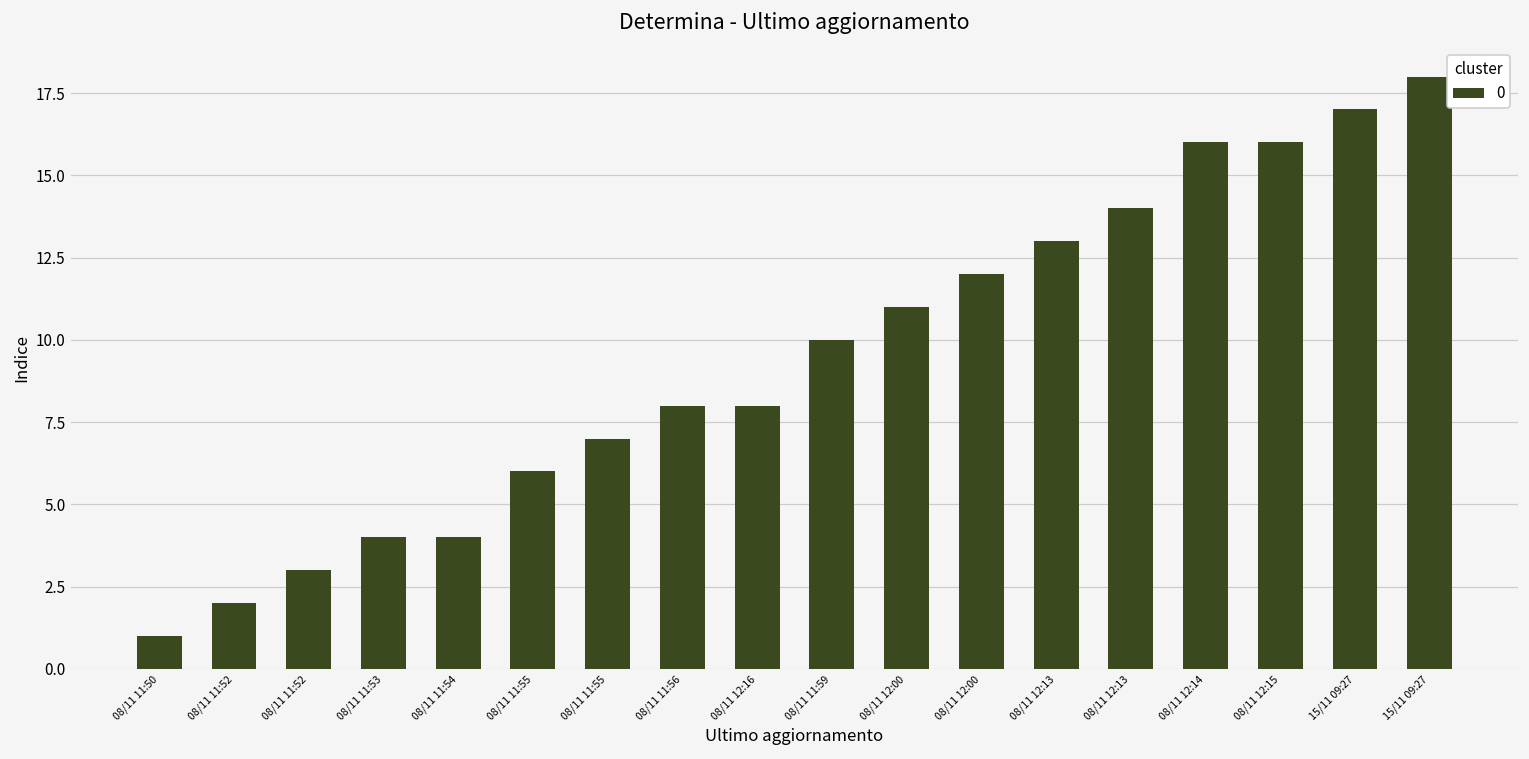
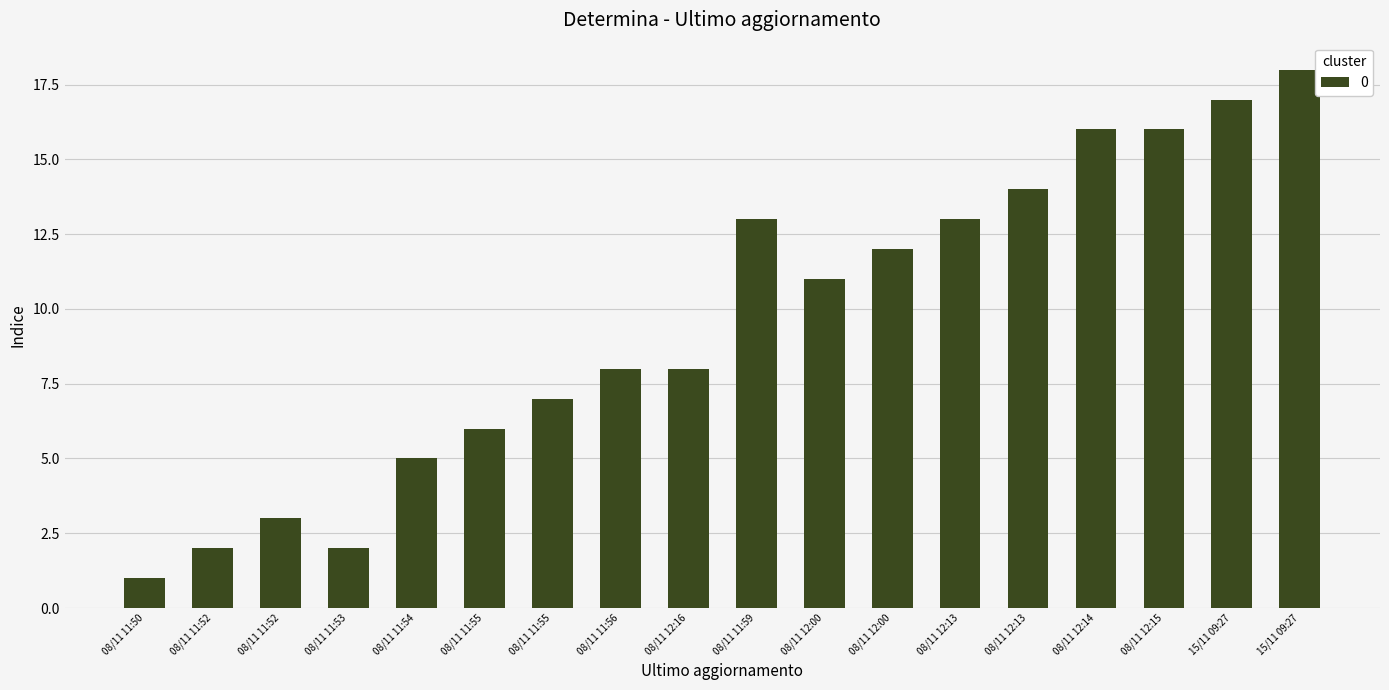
08/11 11:53: 4 -> 2
08/11 11:54: 4 -> 5
08/11 11:59: 10 -> 13
